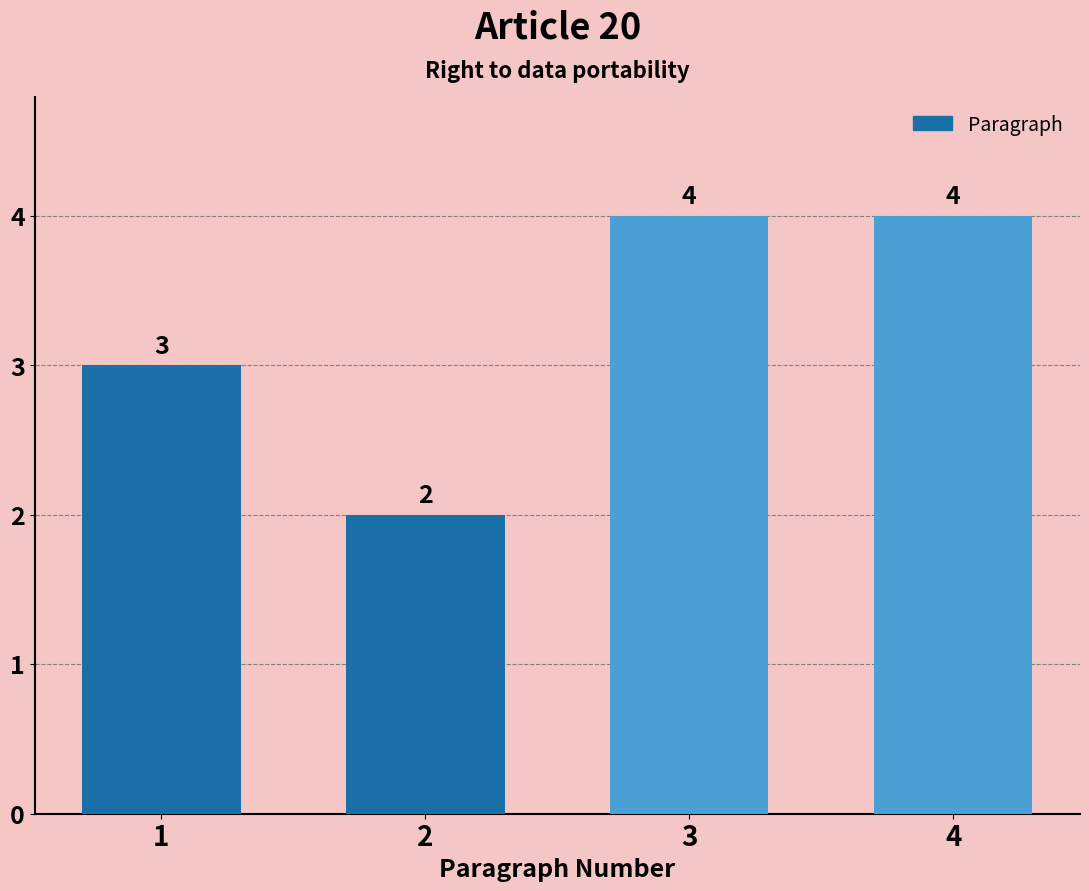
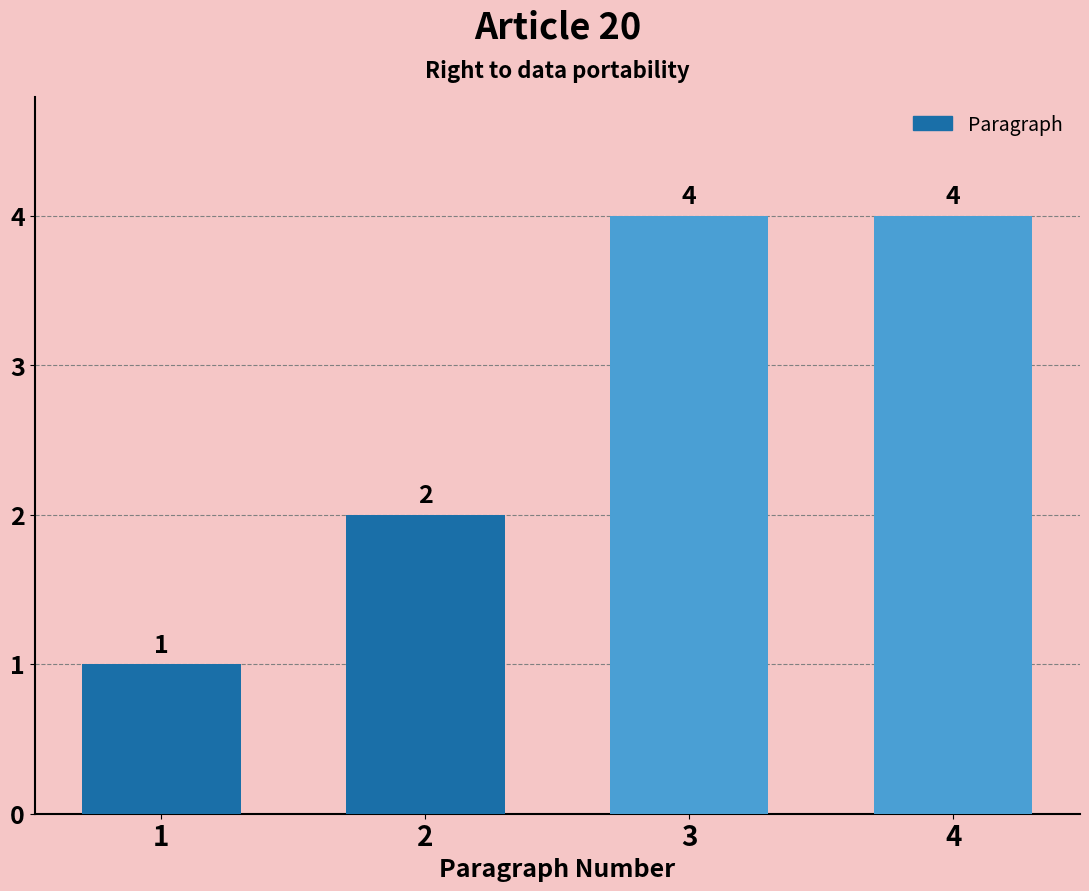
1: 3 -> 1
